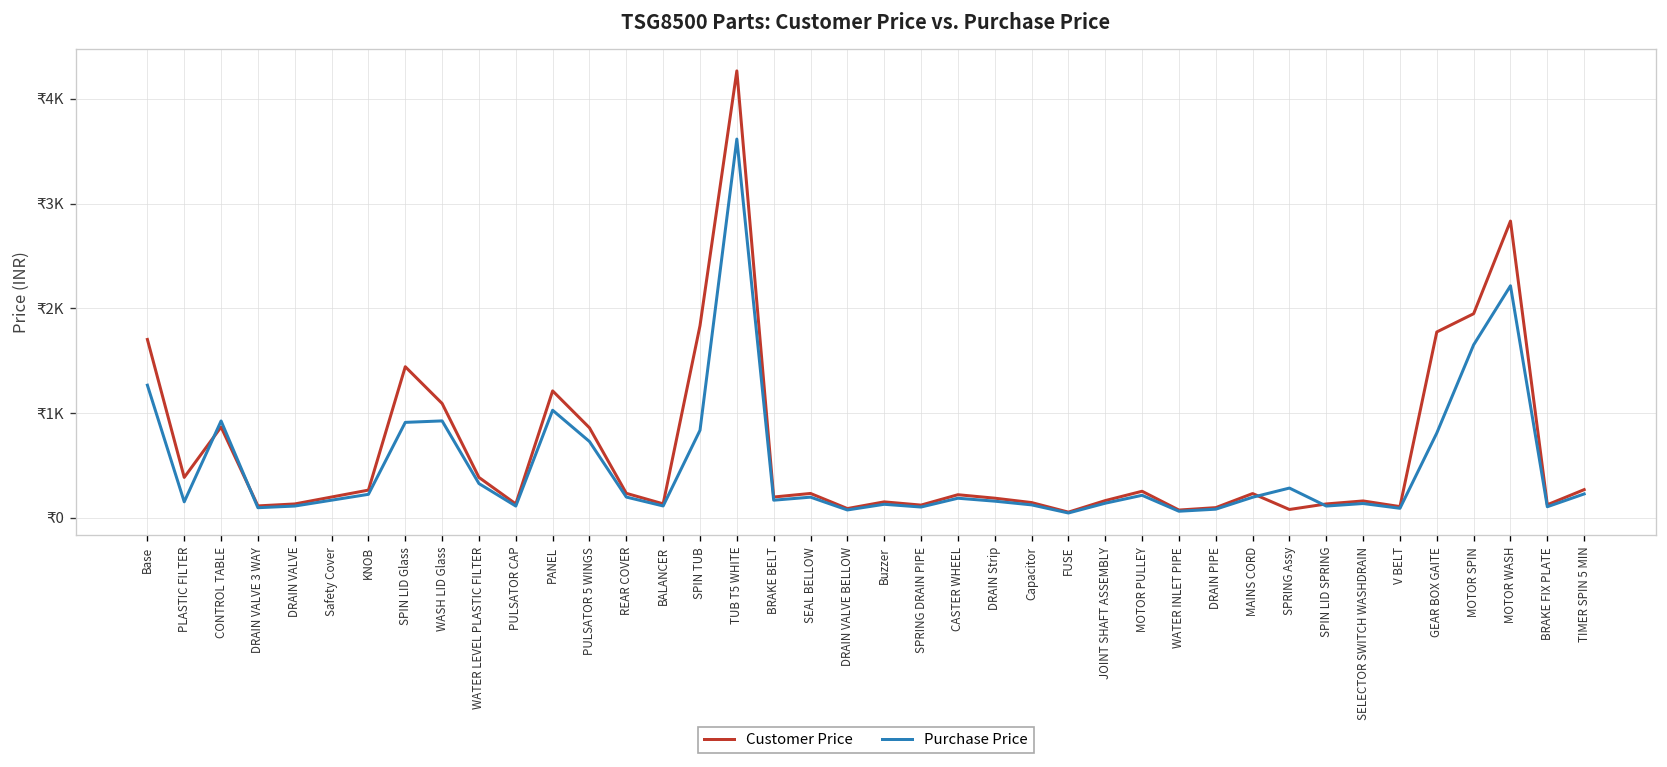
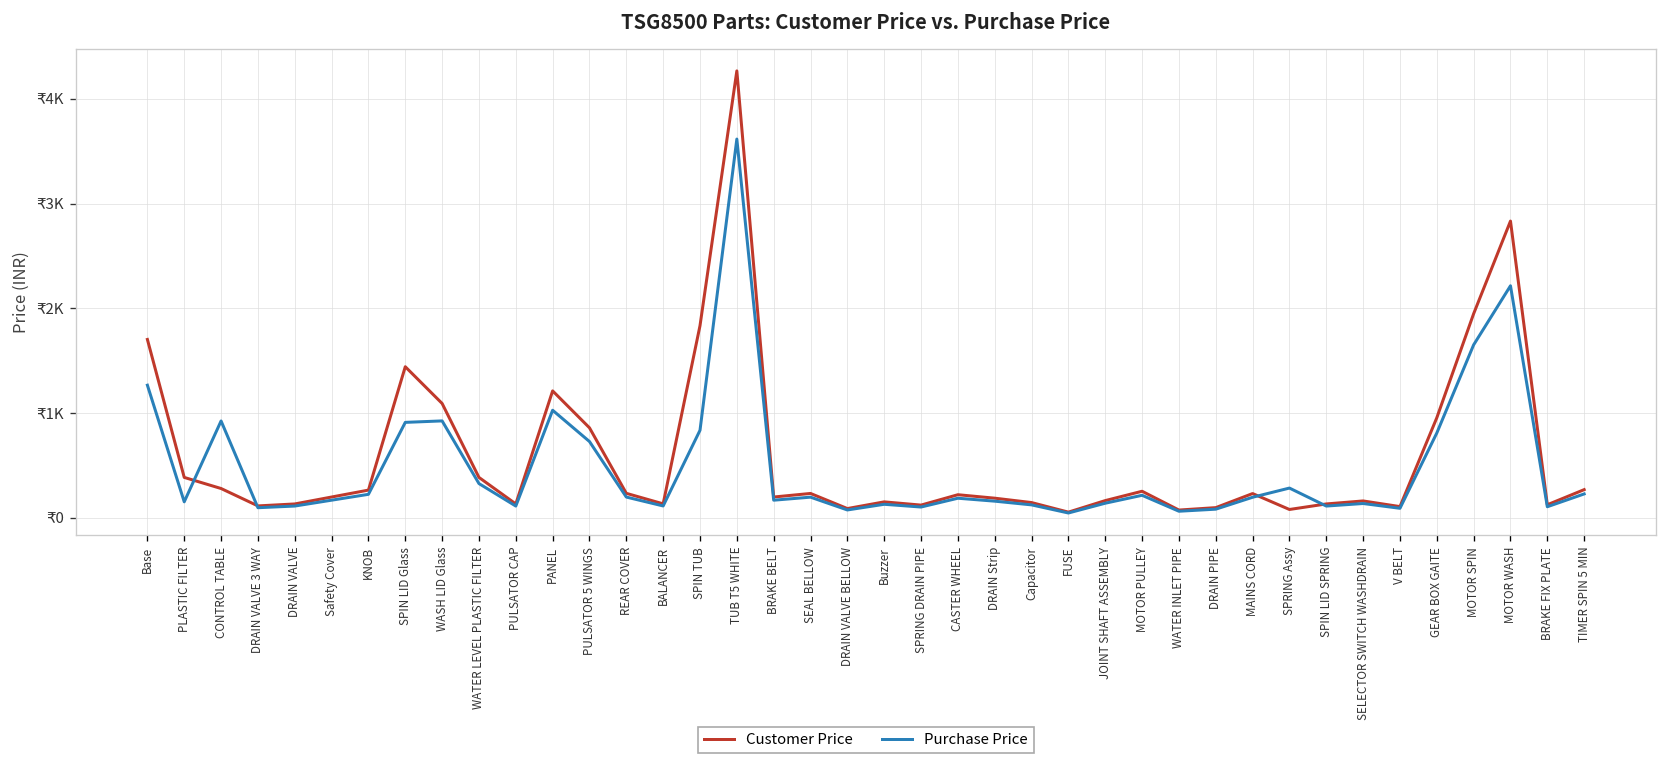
Customer Price, CONTROL TABLE: ₹900 -> ₹300
Customer Price, GEAR BOX GAITE: ₹1800 -> ₹1000
